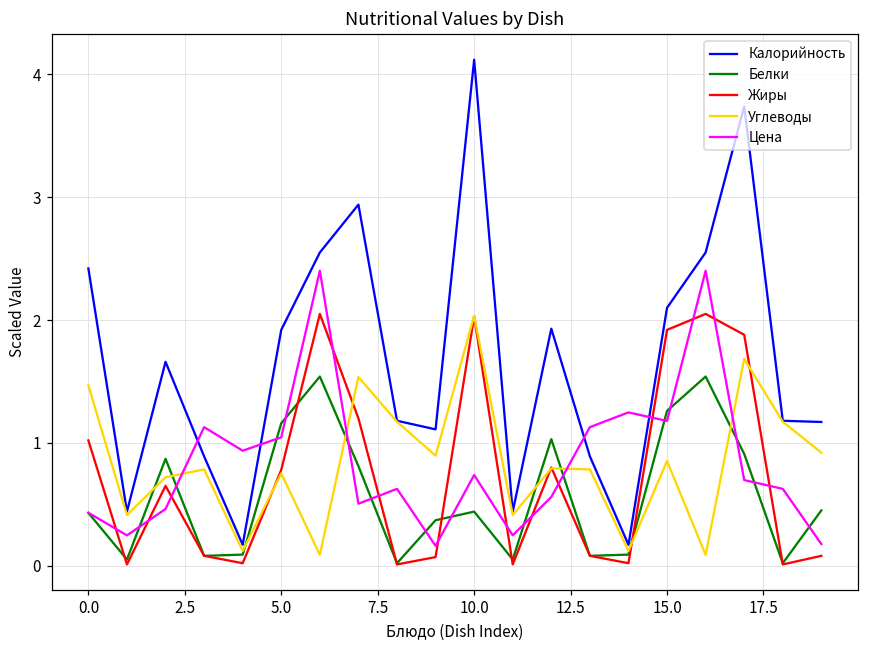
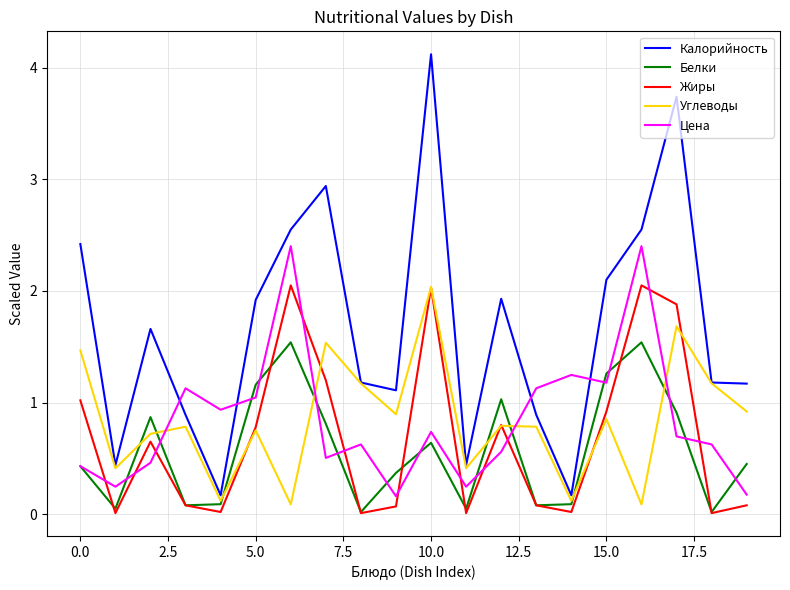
Белки, 10.0: 0.44 -> 0.64
Жиры, 15.0: 1.92 -> 0.92
